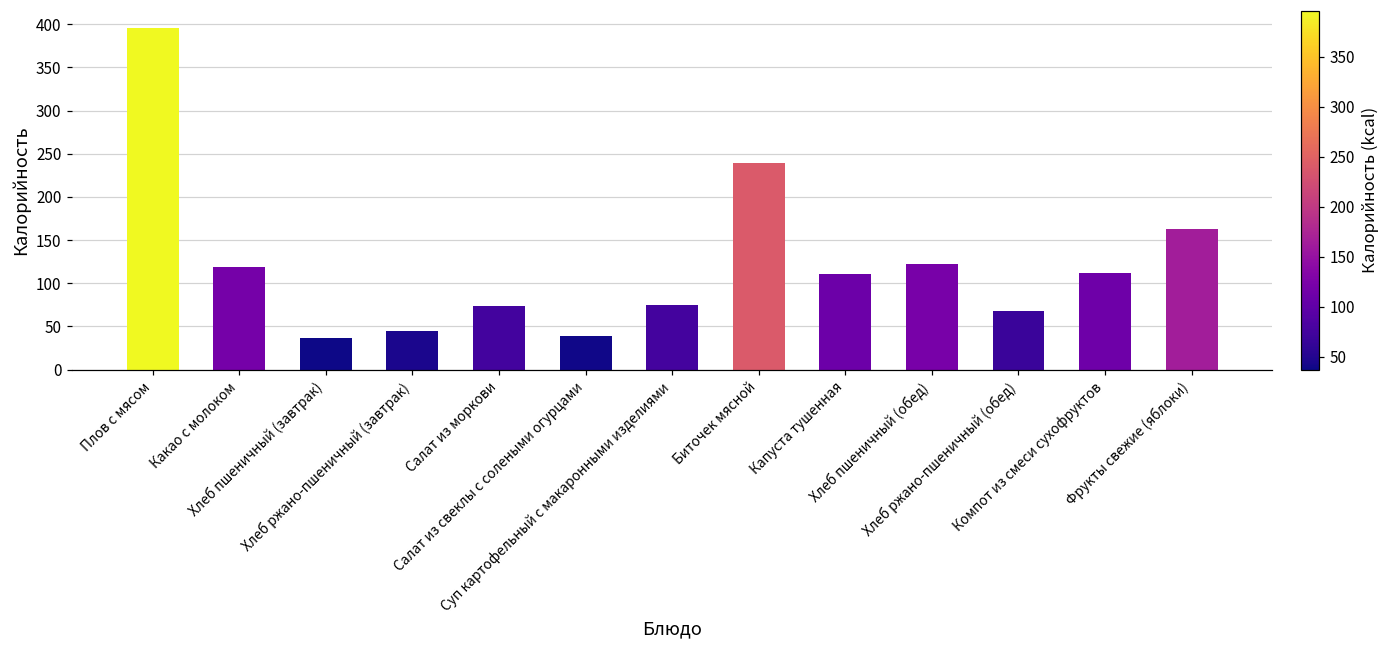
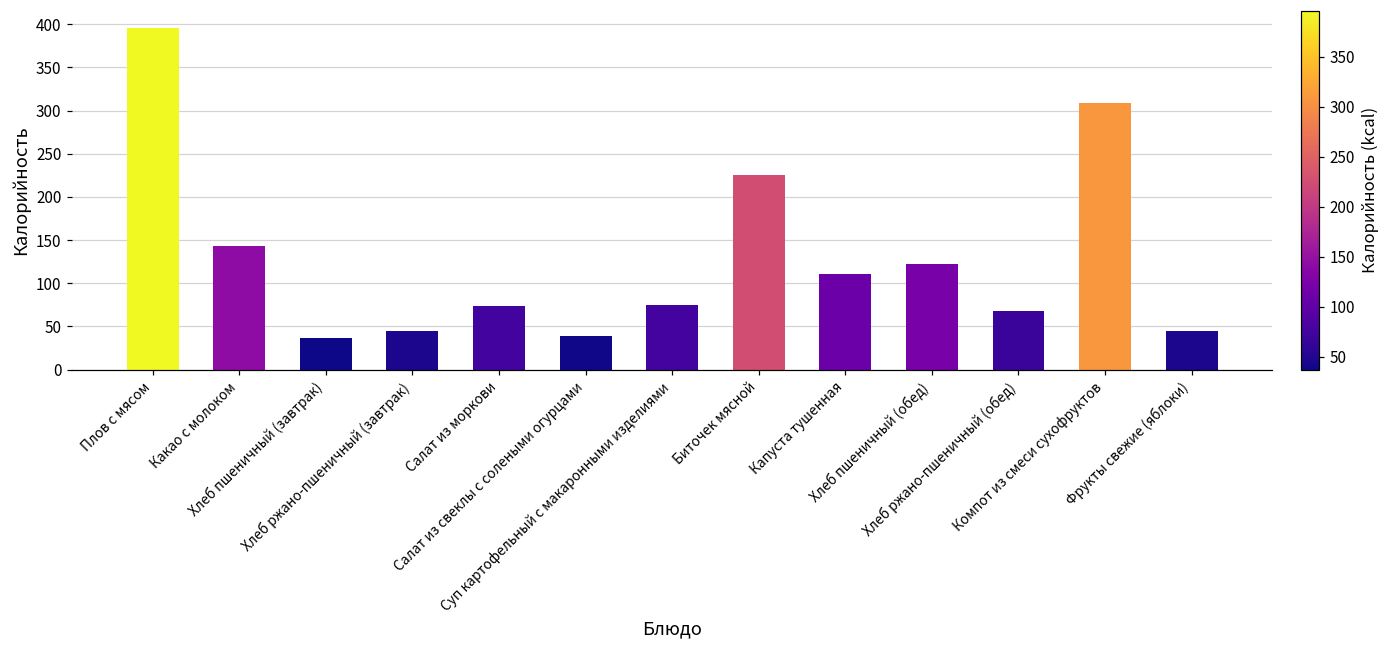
Какао с молоком: 120 -> 140
Биточек мясной: 240 -> 230
Компот из смеси сухофруктов: 110 -> 310
Фрукты свежие (яблоки): 160 -> 50
